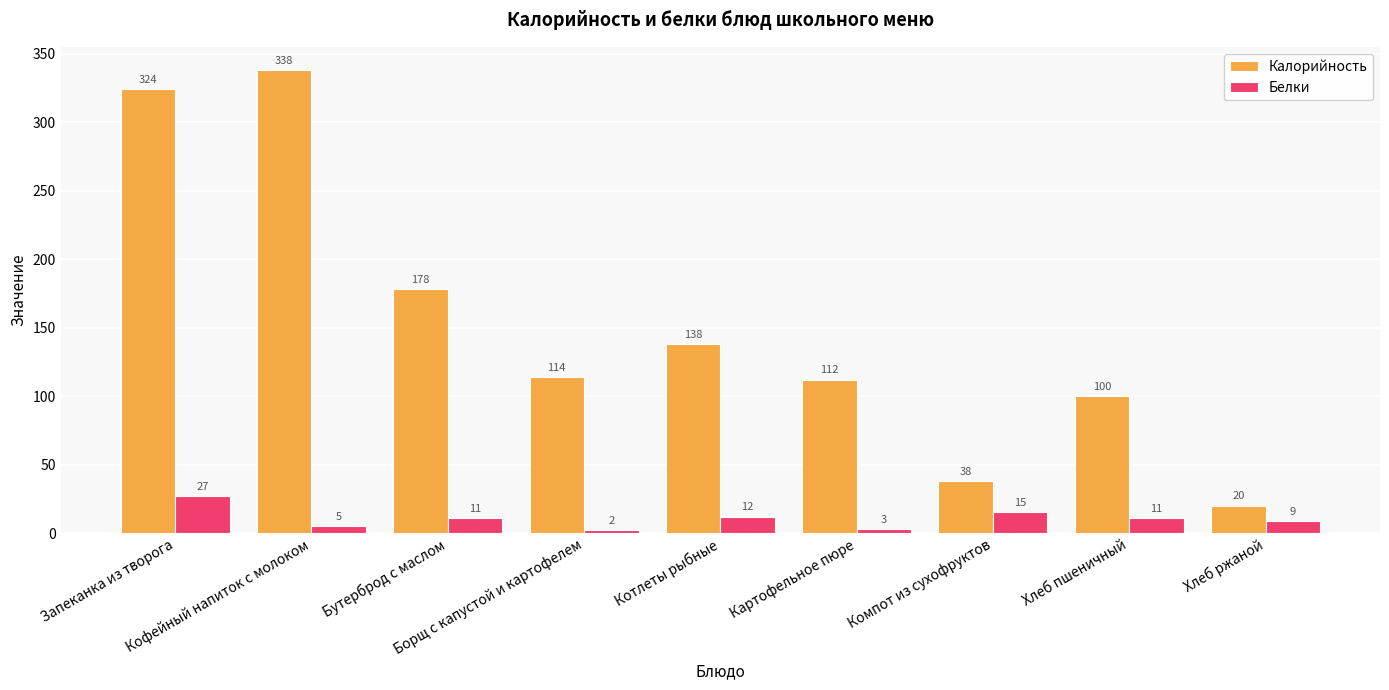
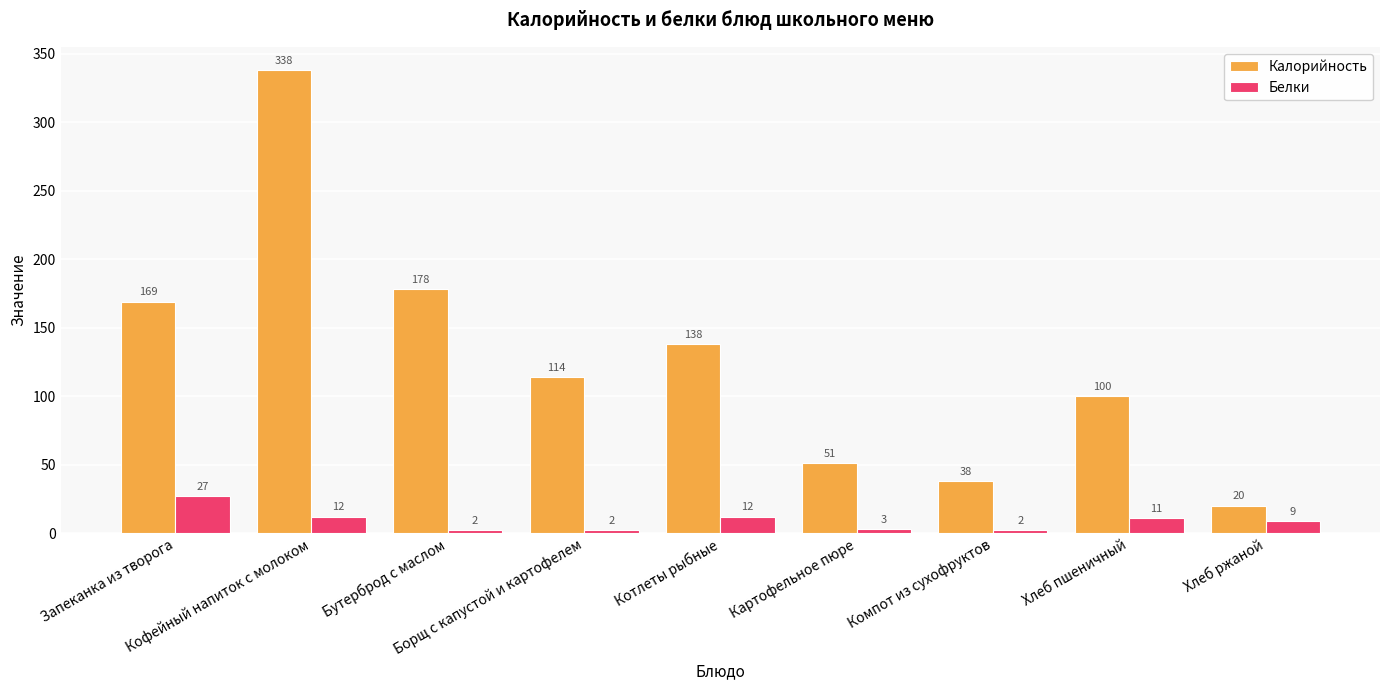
Калорийность, Запеканка из творога: 324 -> 169
Белки, Кофейный напиток с молоком: 5 -> 12
Белки, Бутерброд с маслом: 11 -> 2
Калорийность, Картофельное пюре: 112 -> 51
Белки, Компот из сухофруктов: 15 -> 2
